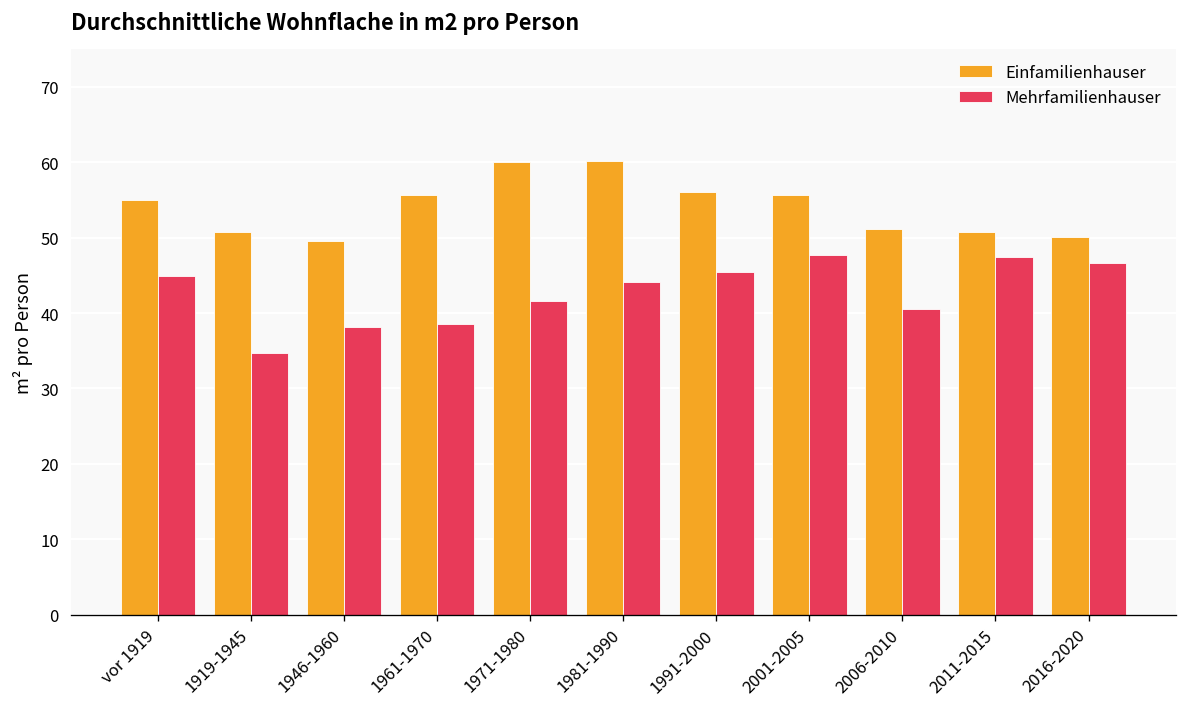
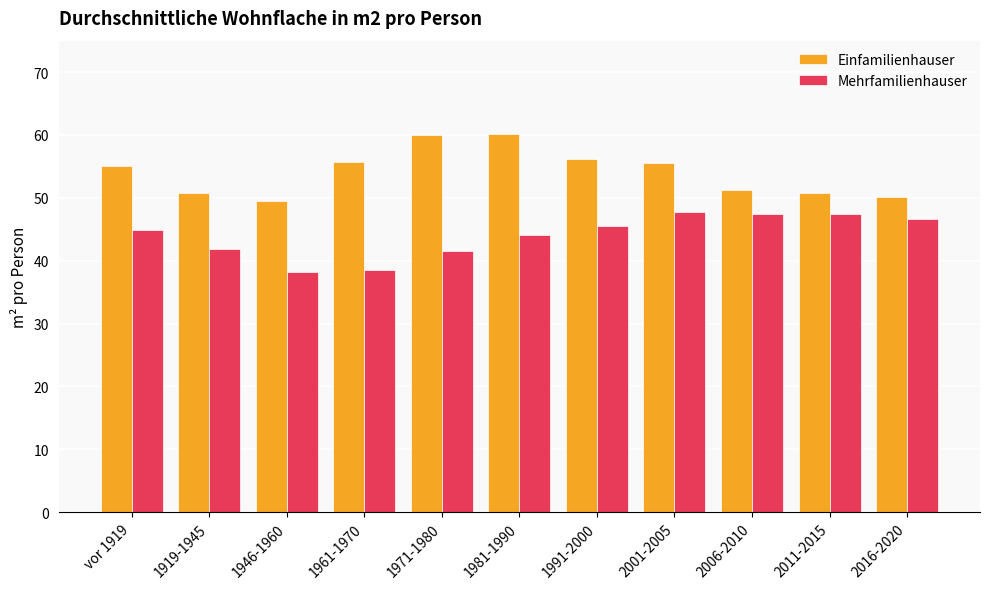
Mehrfamilienhauser, 1919-1945: 35 -> 42
Mehrfamilienhauser, 2006-2010: 41 -> 47
